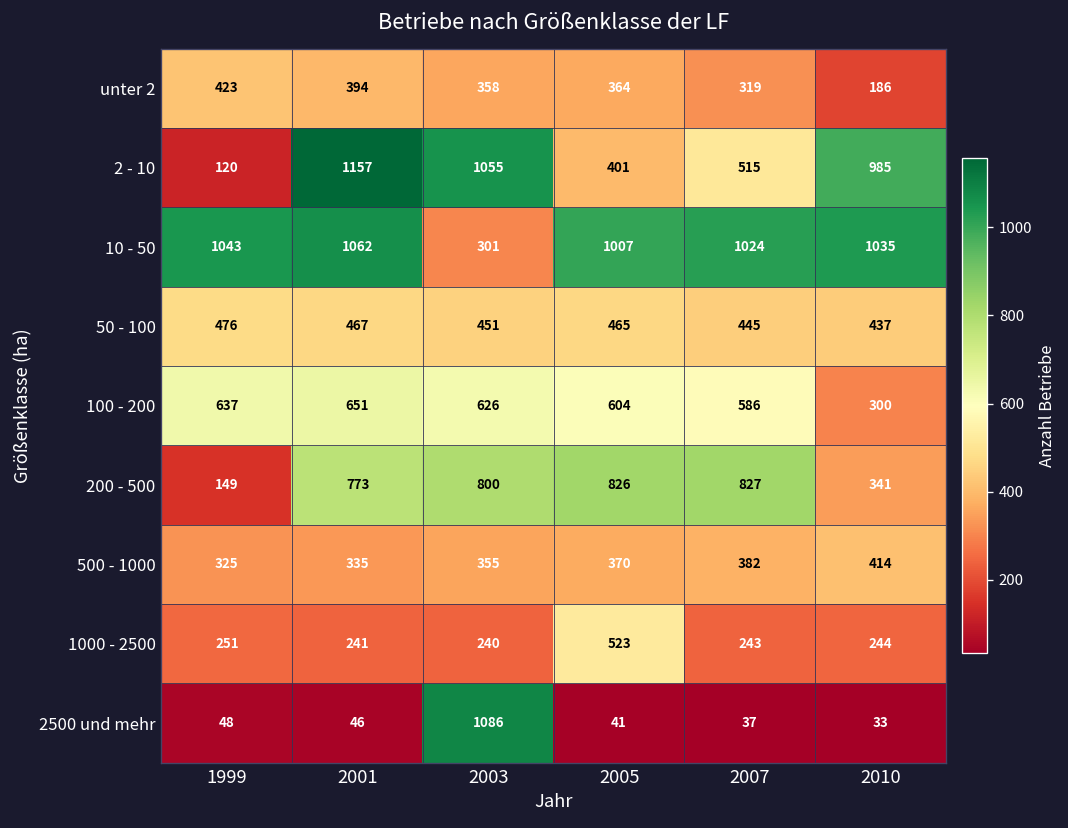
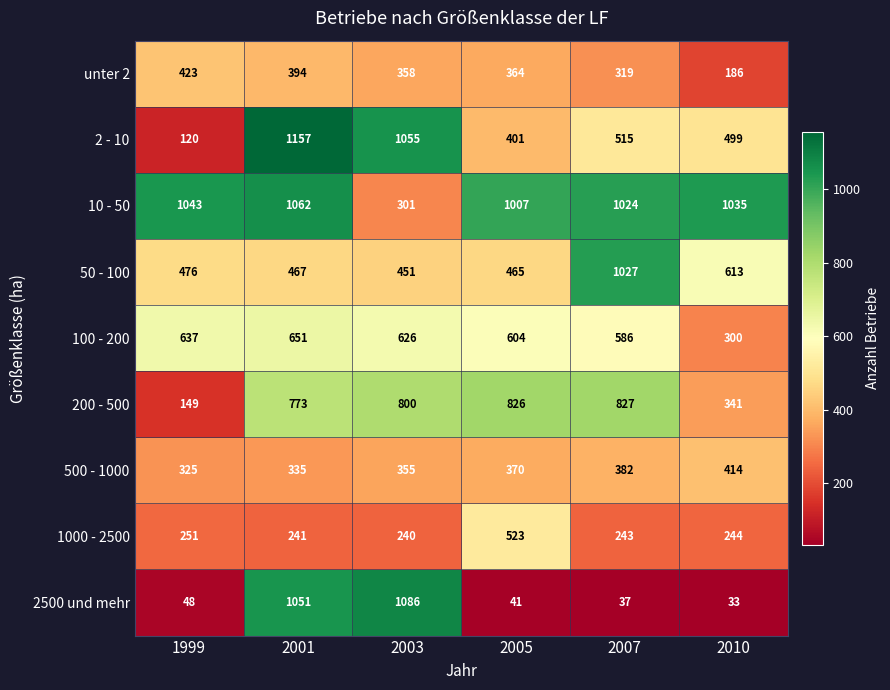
2 - 10, 2010: 985 -> 499
50 - 100, 2007: 445 -> 1027
50 - 100, 2010: 437 -> 613
2500 und mehr, 2001: 46 -> 1051
